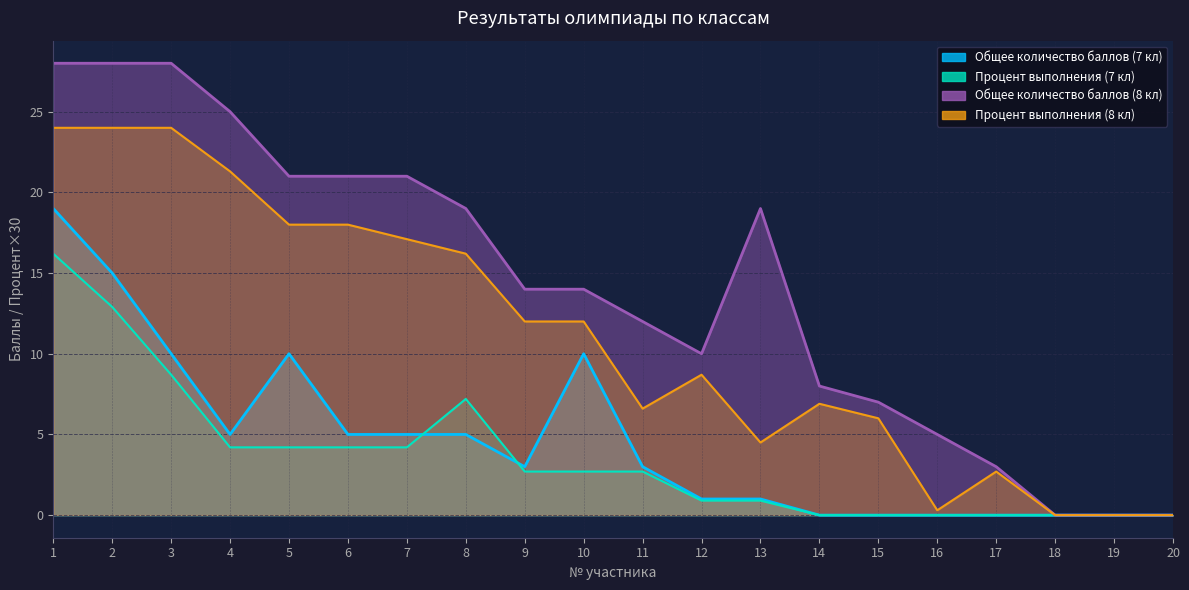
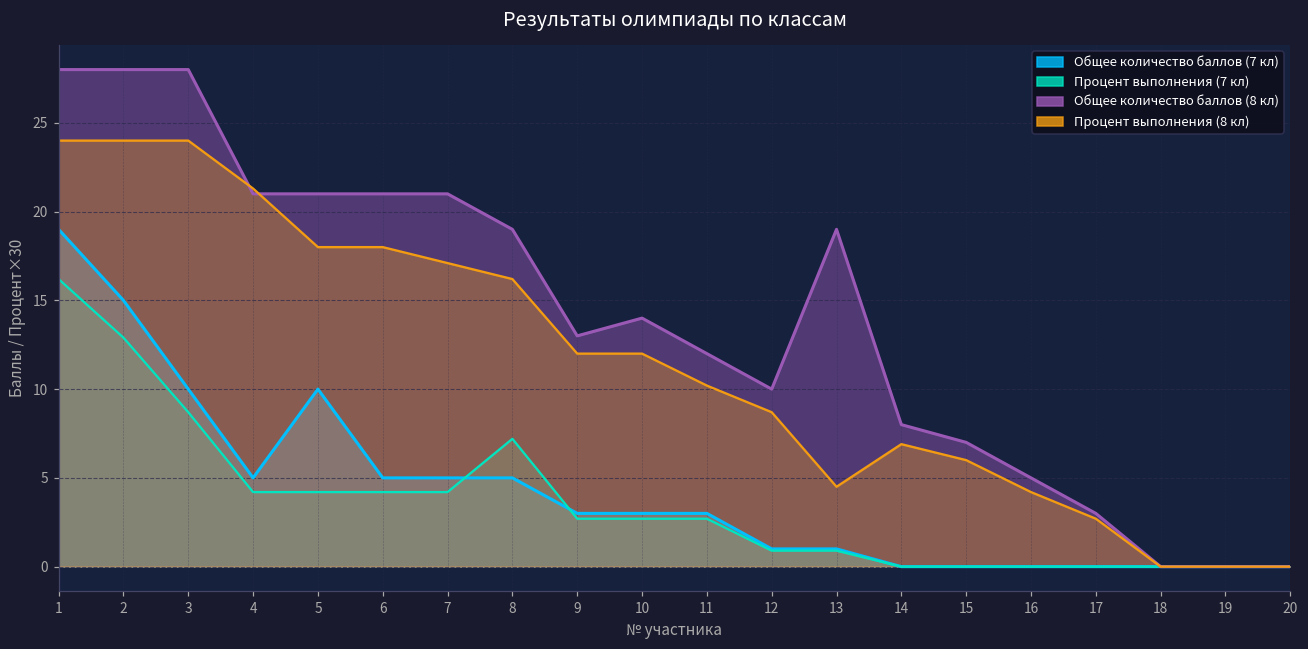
Общее количество баллов (8 кл), 4: 25 -> 21
Общее количество баллов (8 кл), 9: 14 -> 13
Общее количество баллов (7 кл), 10: 10 -> 3
Процент выполнения (8 кл), 11: 6.6 -> 10.2
Процент выполнения (8 кл), 16: 0.3 -> 4.2
